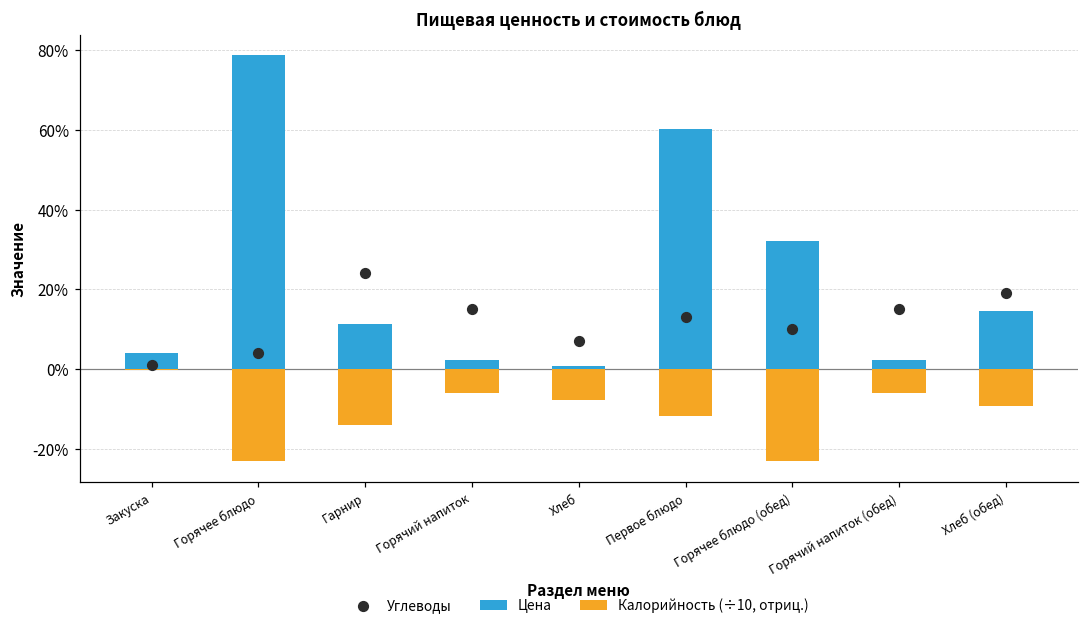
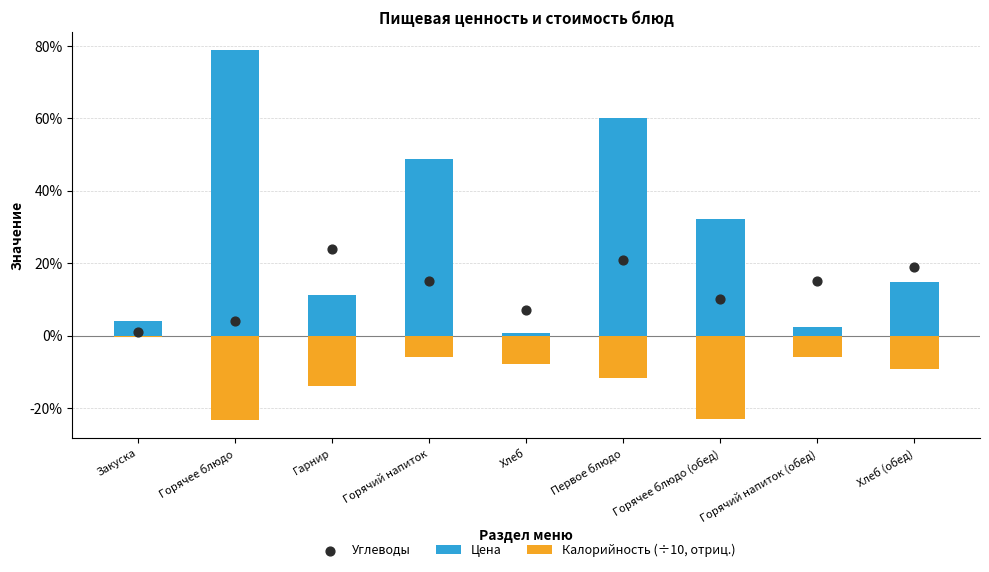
Цена, Горячий напиток: 2% -> 49%
Углеводы, Первое блюдо: 13% -> 21%
